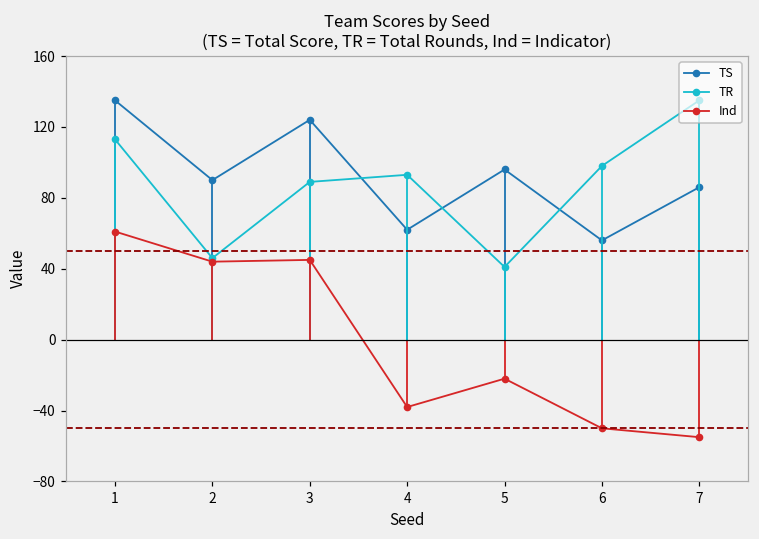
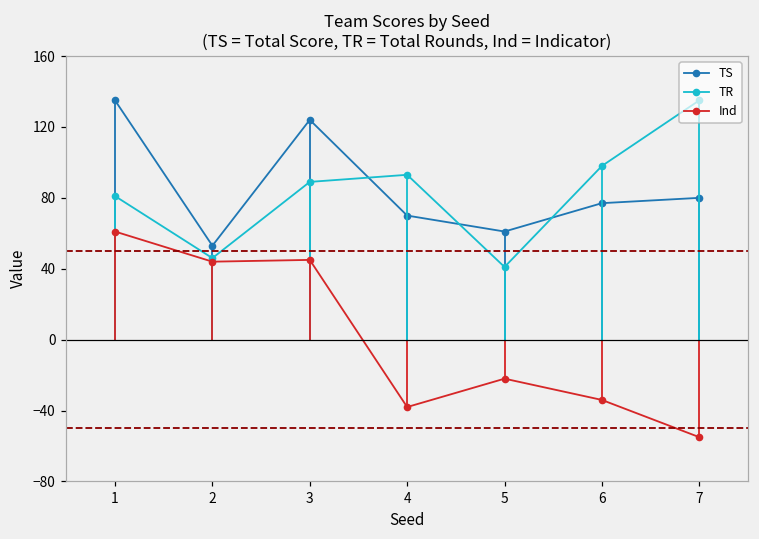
TR, 1: 113 -> 81
TS, 2: 90 -> 53
TS, 4: 62 -> 70
TS, 5: 96 -> 61
TS, 6: 56 -> 77
Ind, 6: -50 -> -34
TS, 7: 86 -> 80
